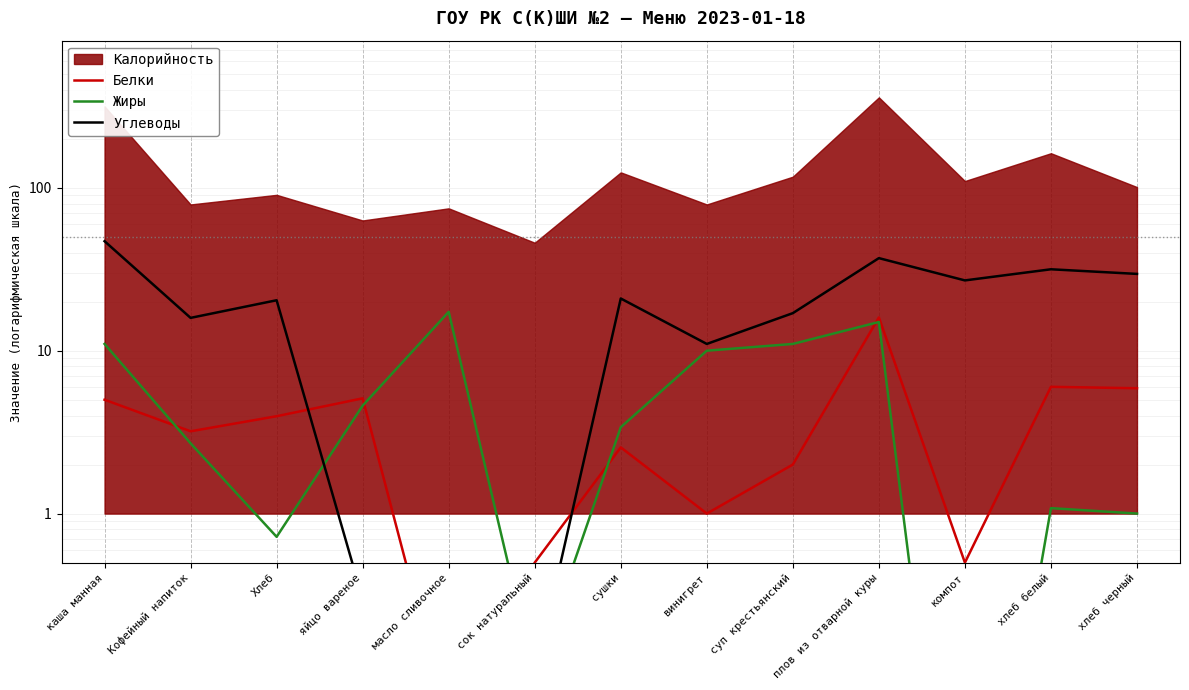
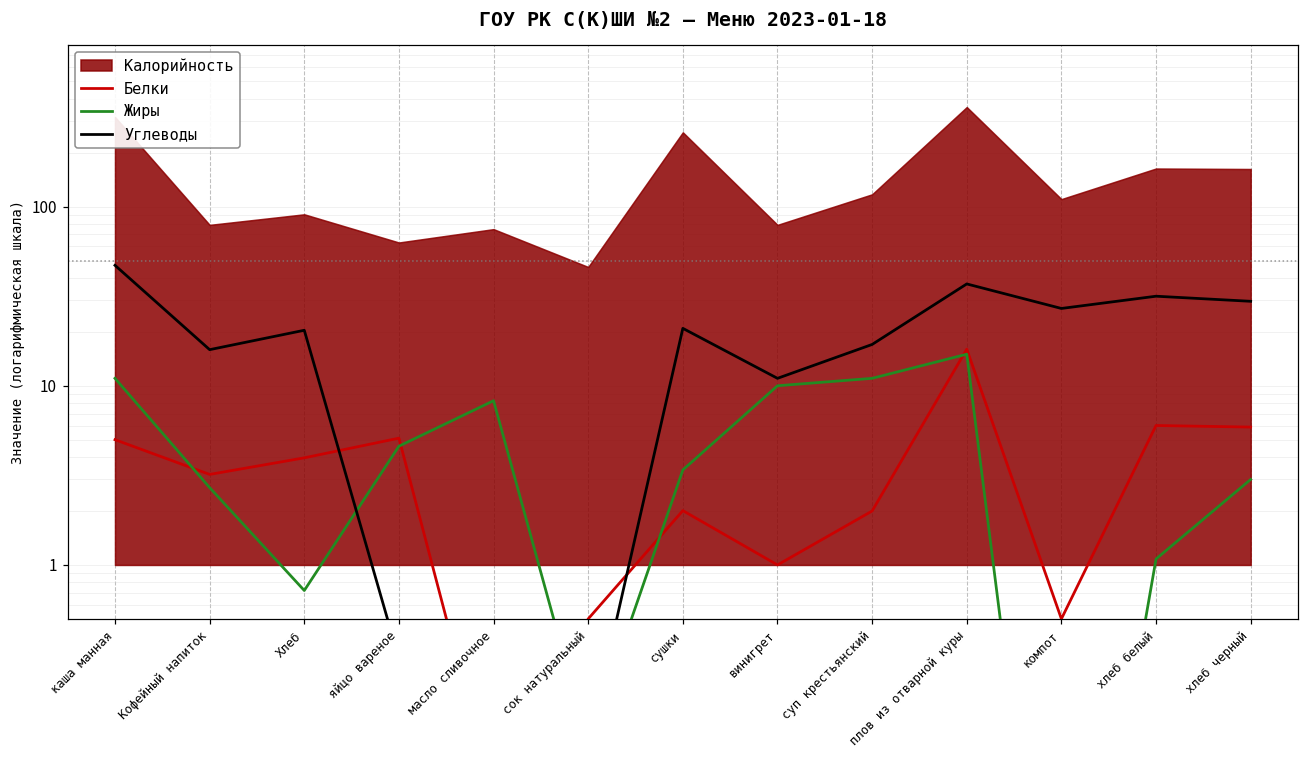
Жиры, масло сливочное: 17 -> 8
Белки, сушки: 2.6 -> 2.0
Калорийность, сушки: 120 -> 260
Калорийность, хлеб черный: 100 -> 160
Жиры, хлеб черный: 1 -> 3
